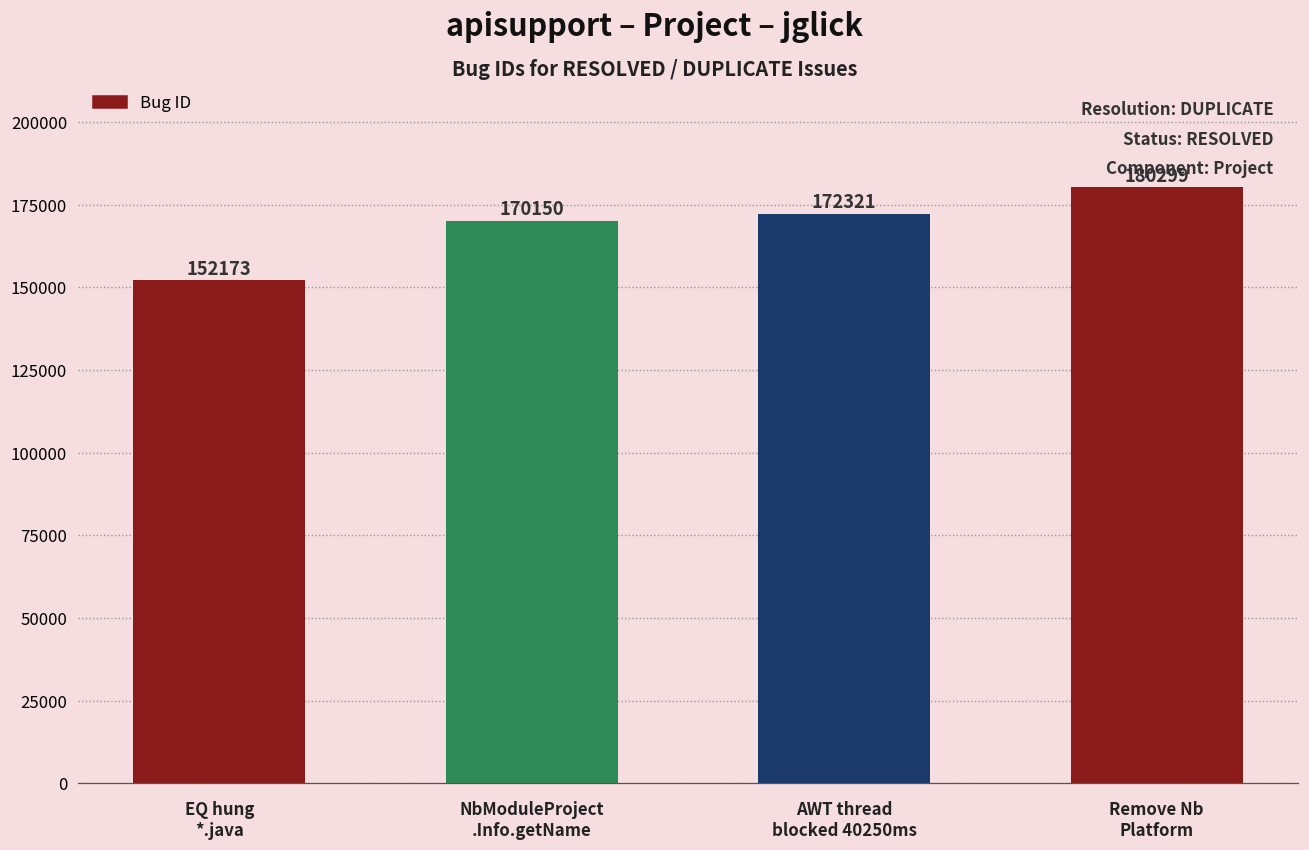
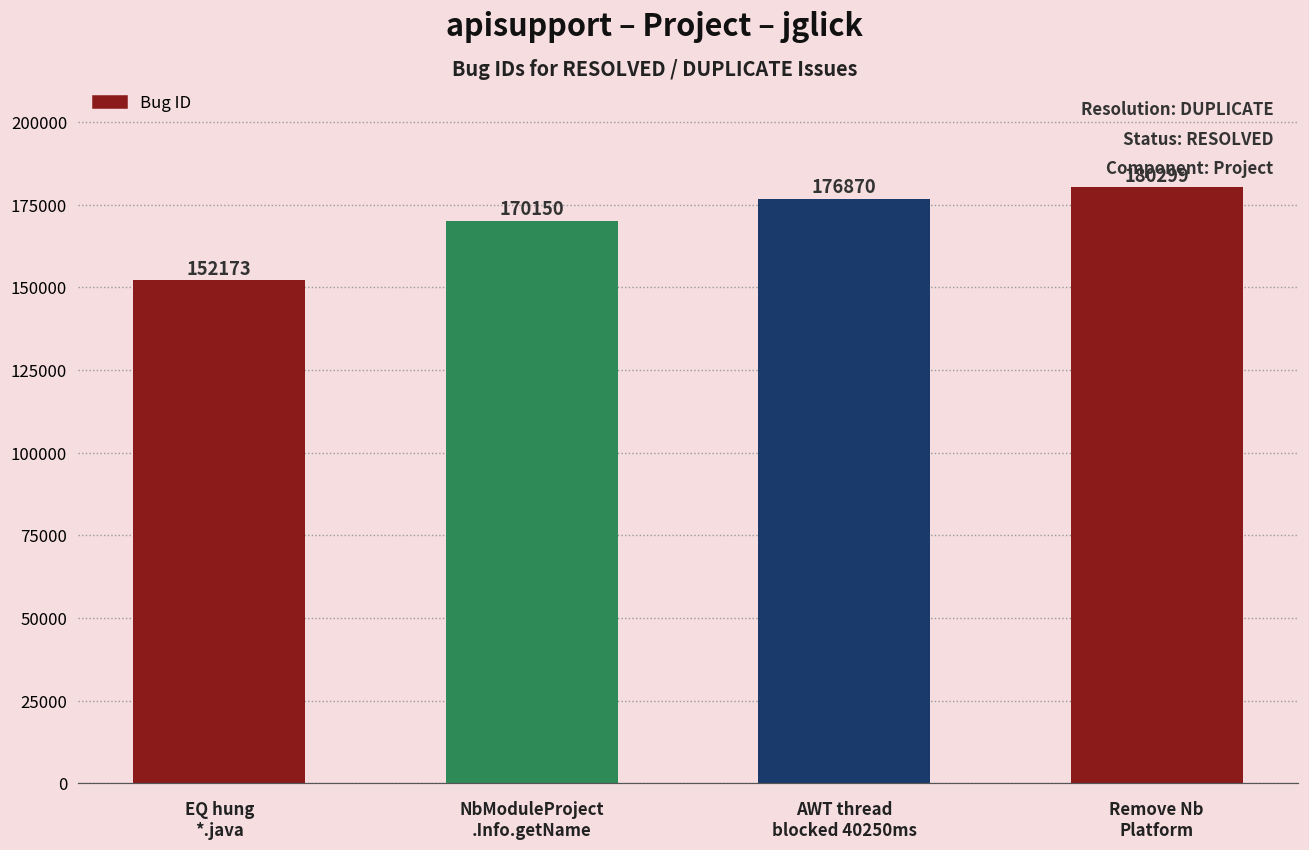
AWT thread blocked 40250ms: 172321 -> 176870
